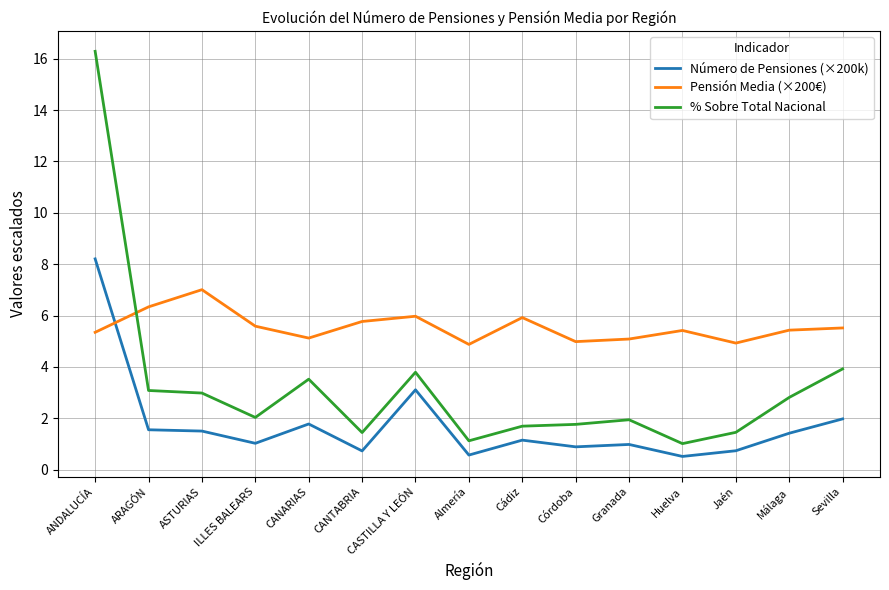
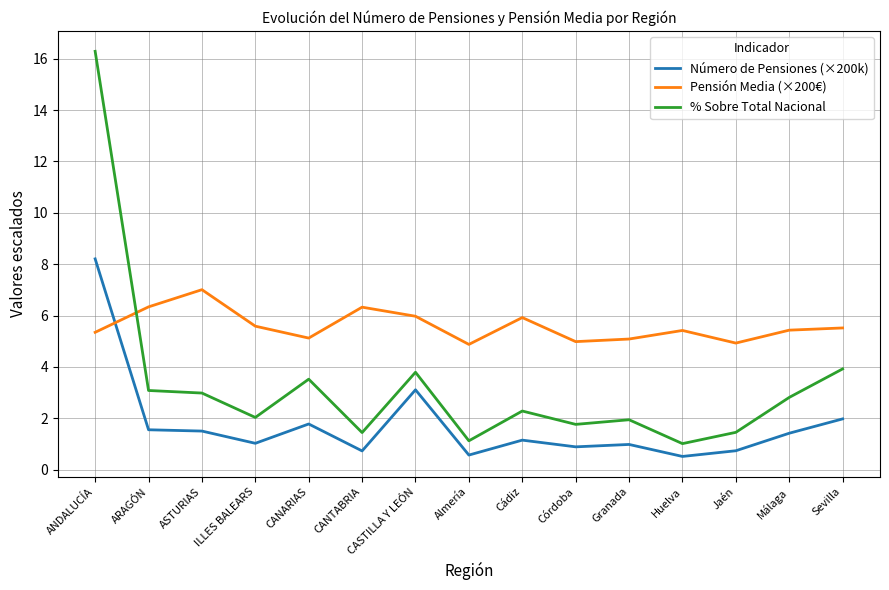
Pensión Media (×200€), CANTABRIA: 5.8 -> 6.3
% Sobre Total Nacional, Cádiz: 1.7 -> 2.3
